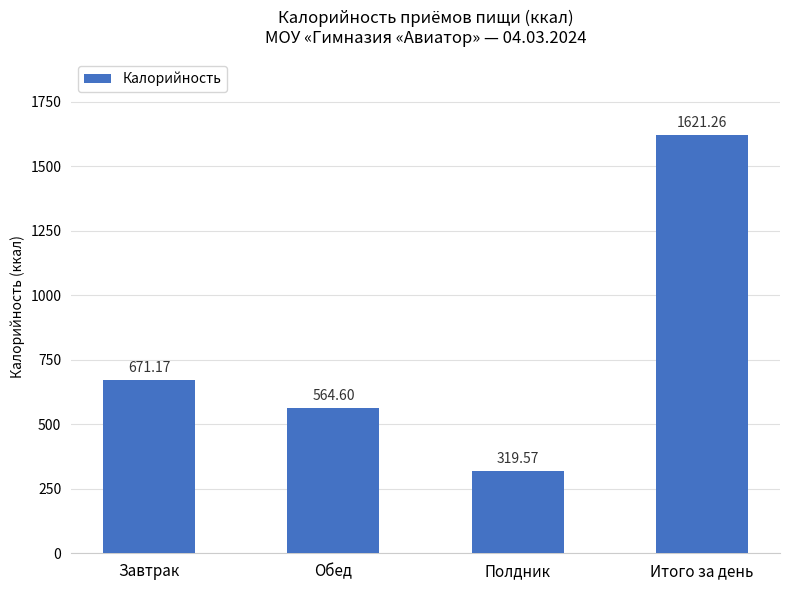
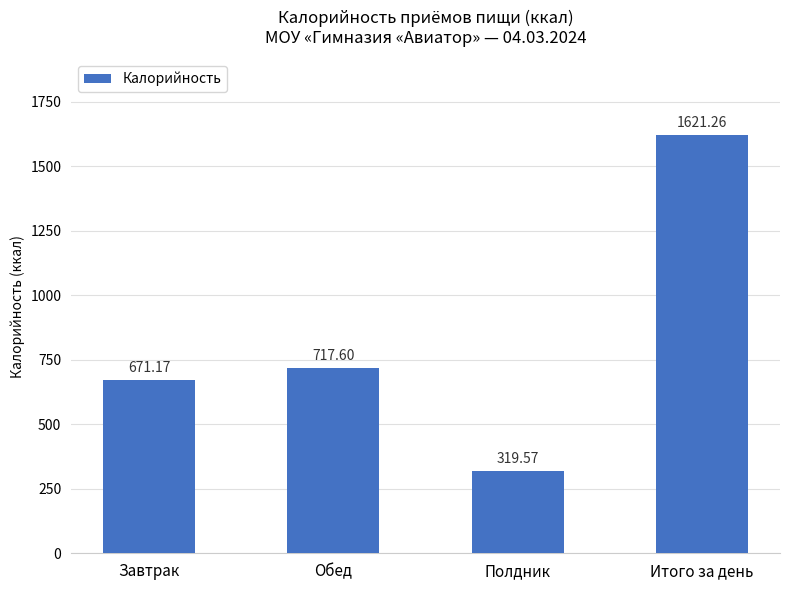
Обед: 564.60 -> 717.60
